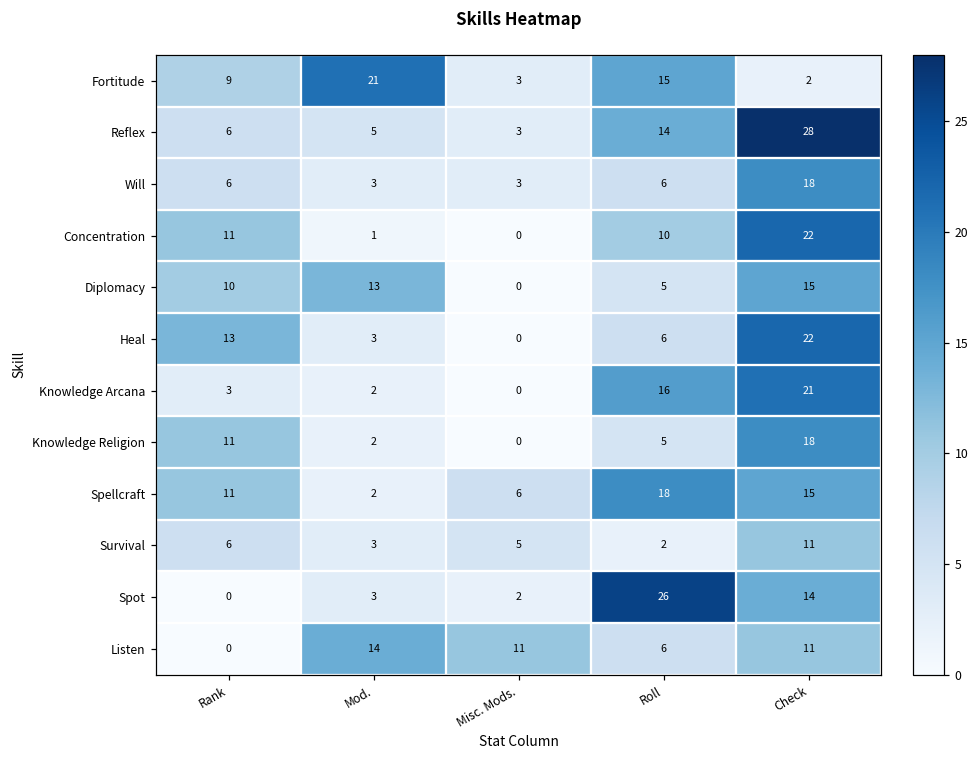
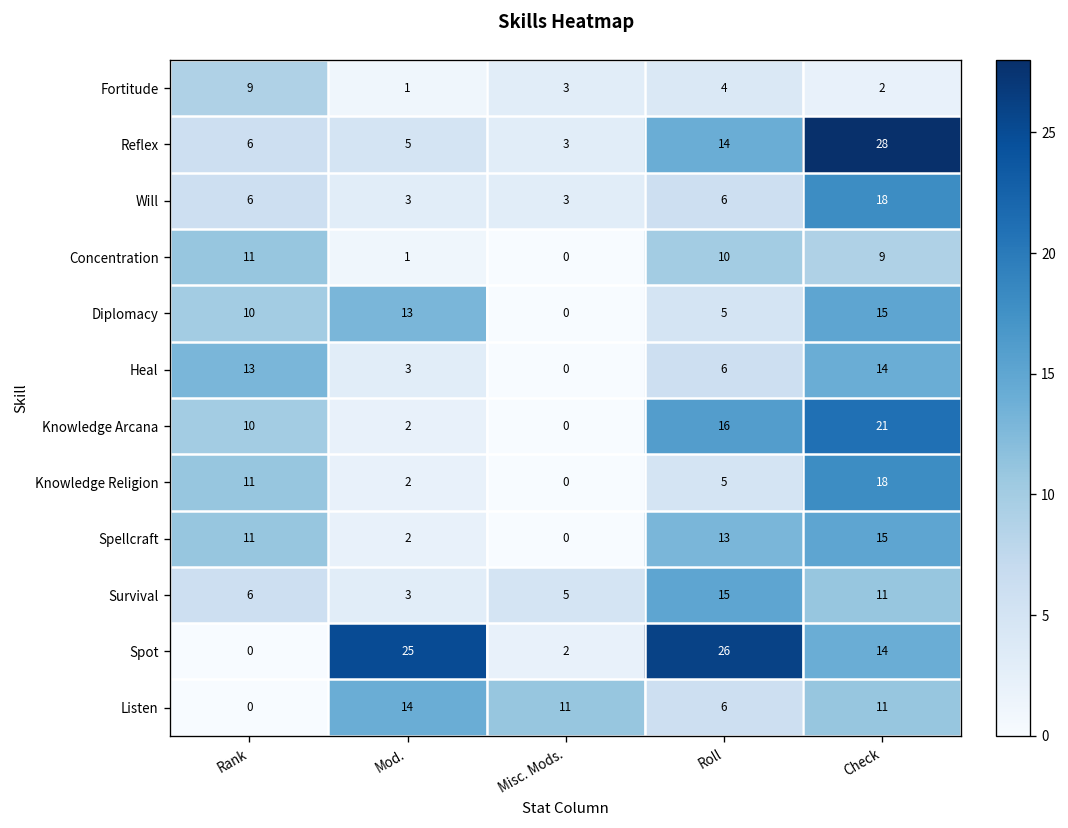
Fortitude, Mod.: 21 -> 1
Fortitude, Roll: 15 -> 4
Concentration, Check: 22 -> 9
Heal, Check: 22 -> 14
Knowledge Arcana, Rank: 3 -> 10
Spellcraft, Misc. Mods.: 6 -> 0
Spellcraft, Roll: 18 -> 13
Survival, Roll: 2 -> 15
Spot, Mod.: 3 -> 25
